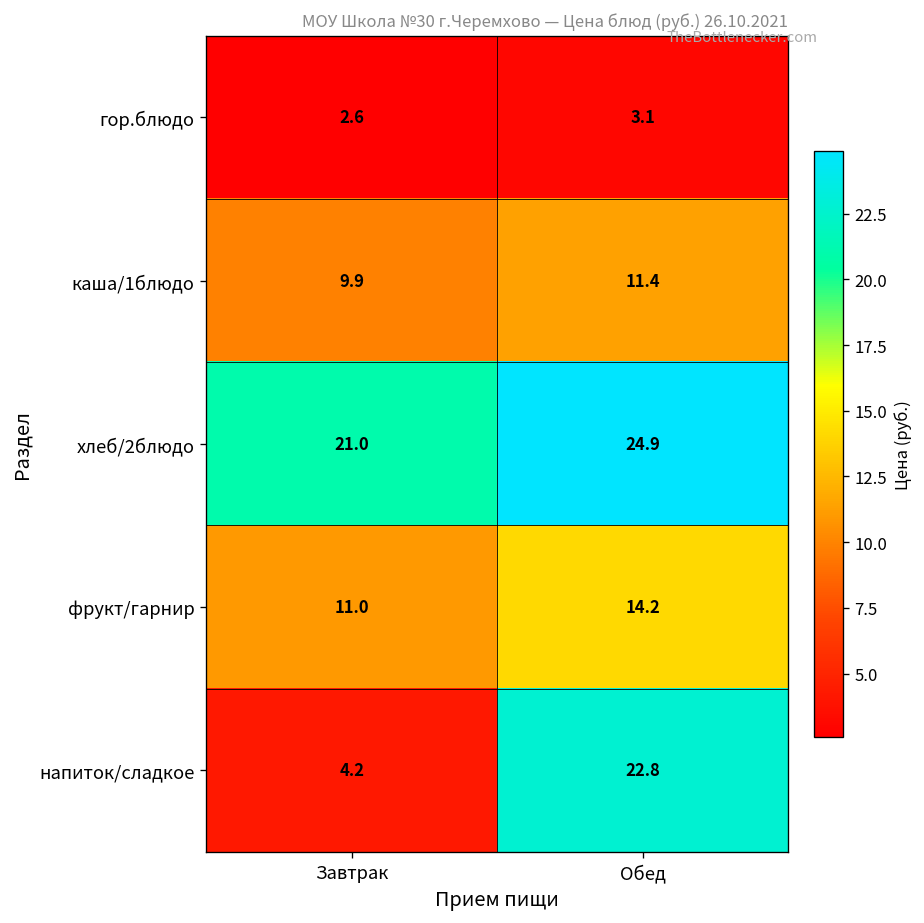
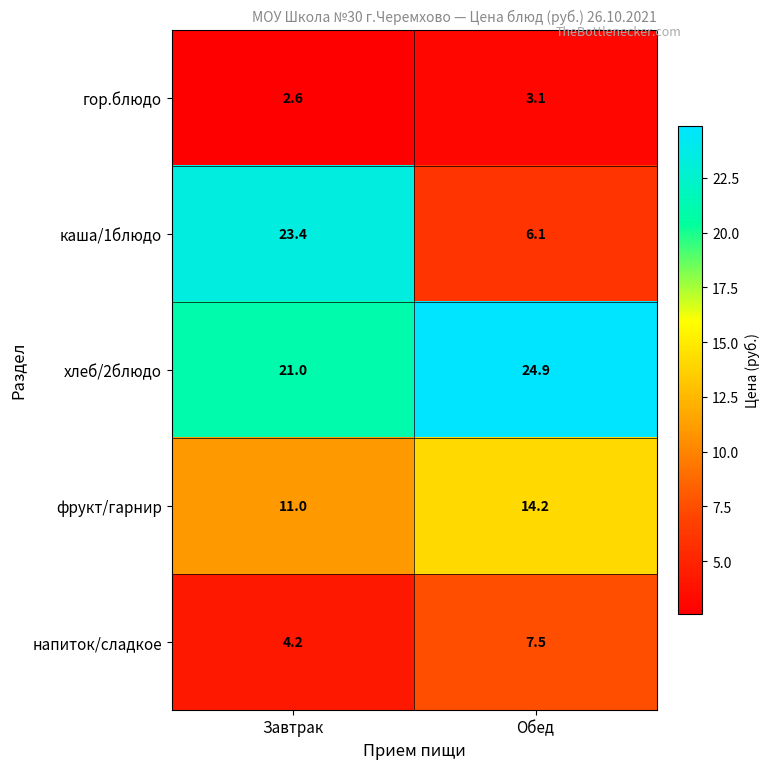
каша/1блюдо, Завтрак: 9.9 -> 23.4
каша/1блюдо, Обед: 11.4 -> 6.1
напиток/сладкое, Обед: 22.8 -> 7.5
